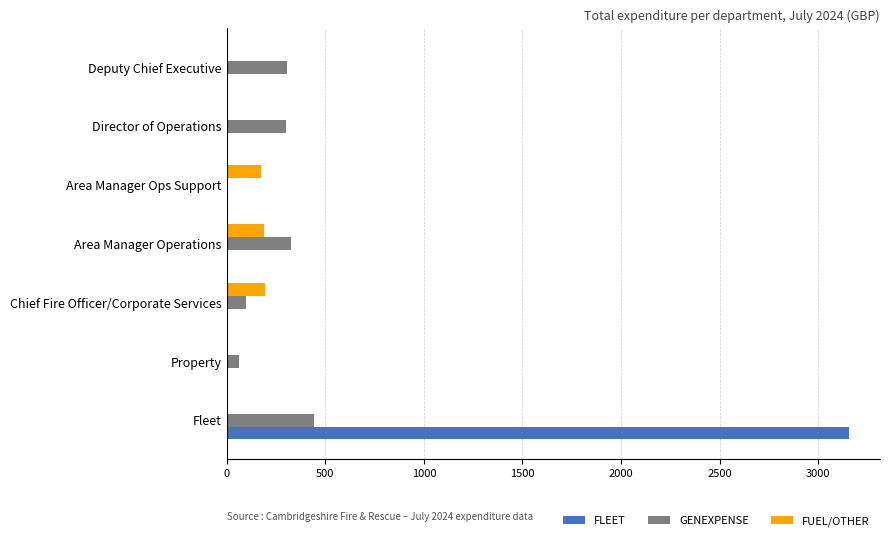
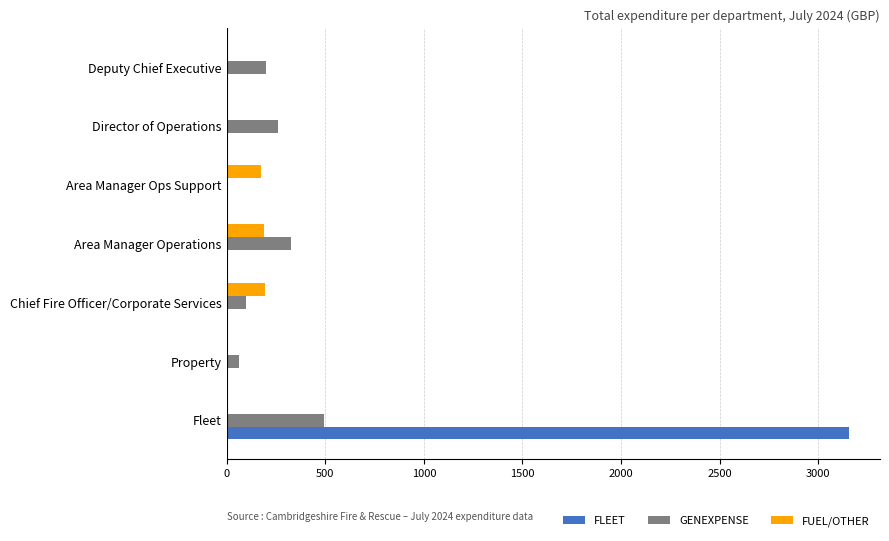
GENEXPENSE, Deputy Chief Executive: 300 -> 200
GENEXPENSE, Director of Operations: 300 -> 260
GENEXPENSE, Fleet: 440 -> 490
